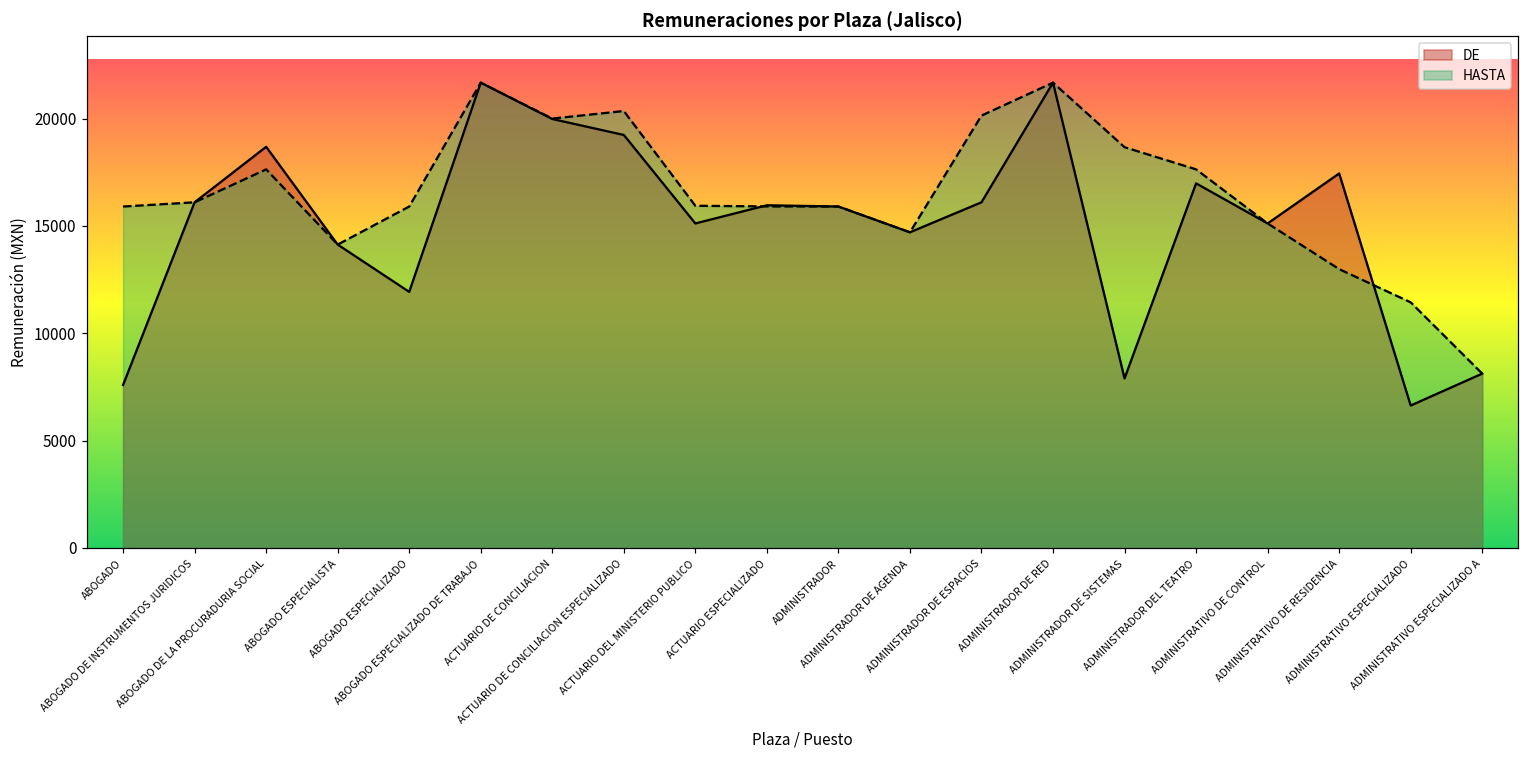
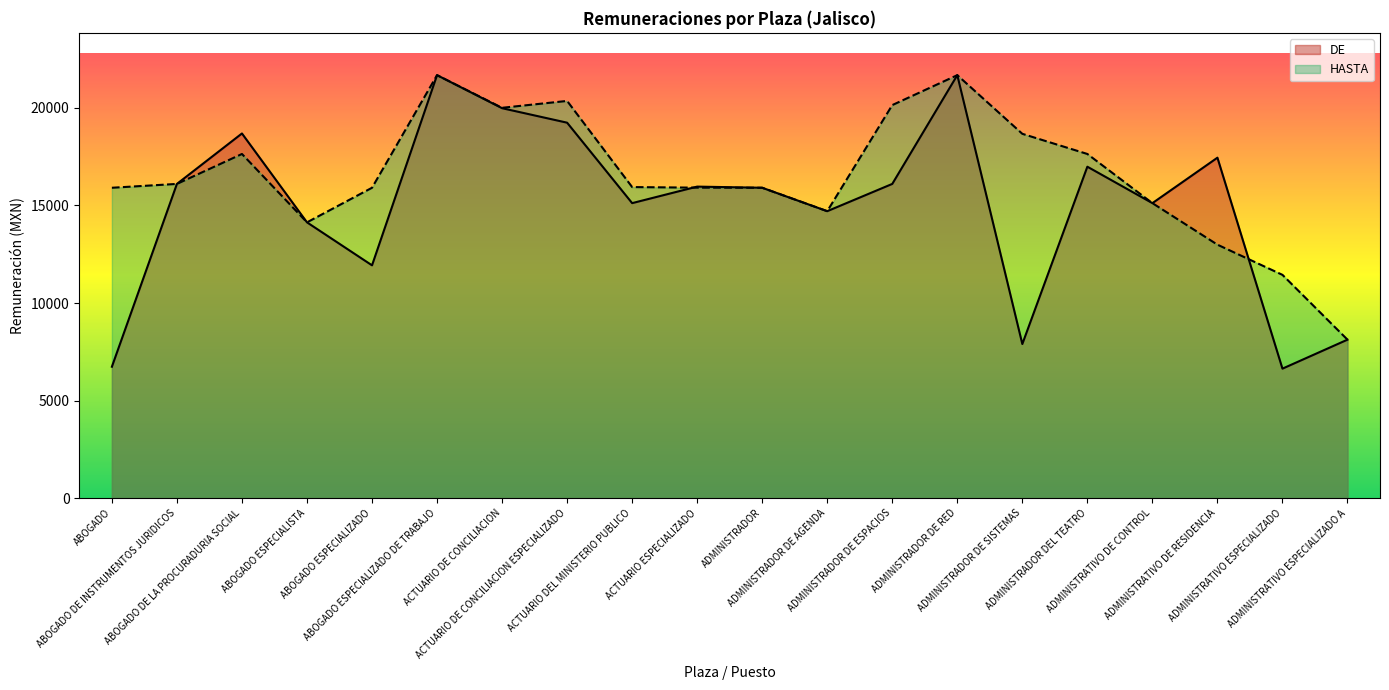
DE, ABOGADO: 7600 -> 6700
